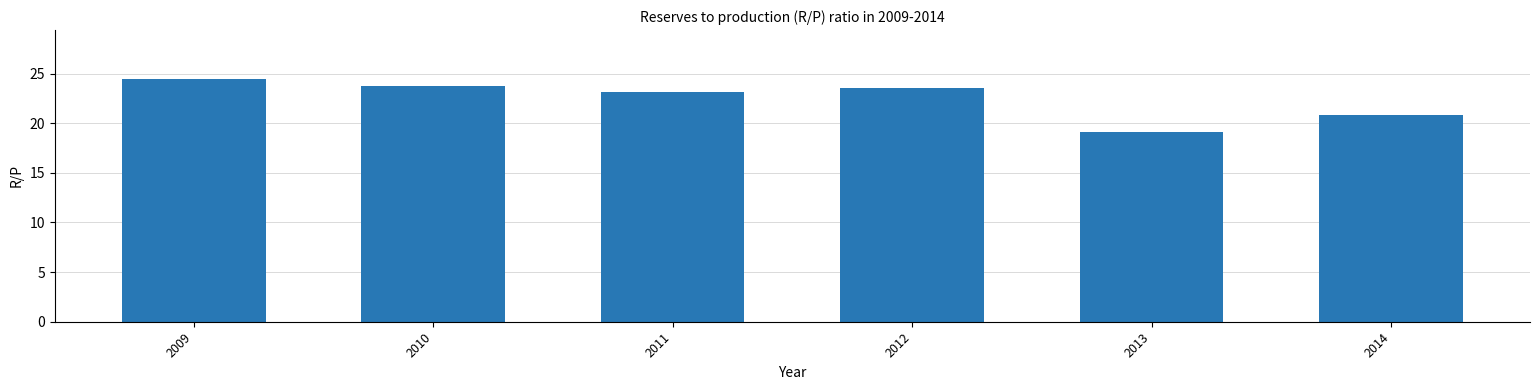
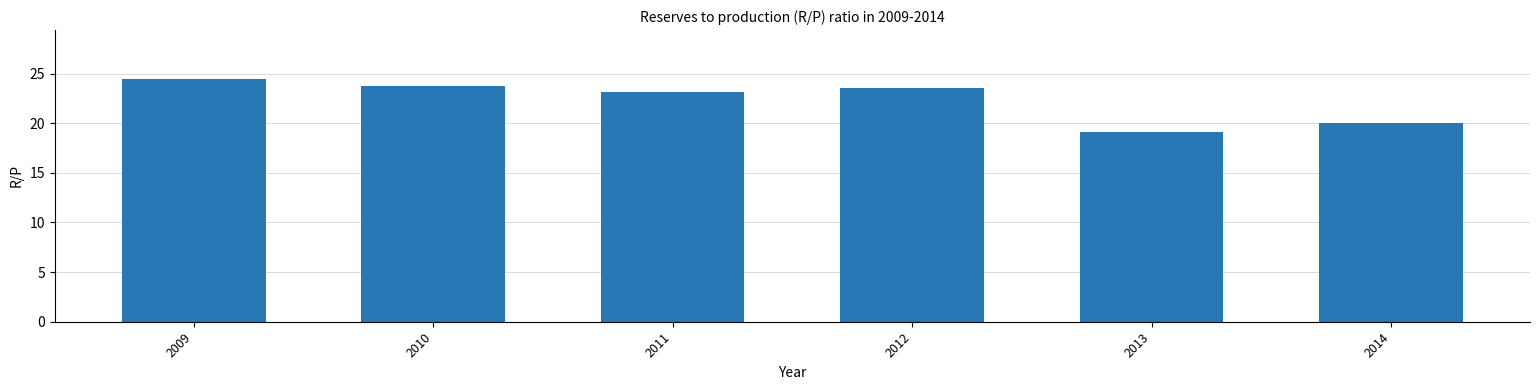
2014: 21 -> 20
